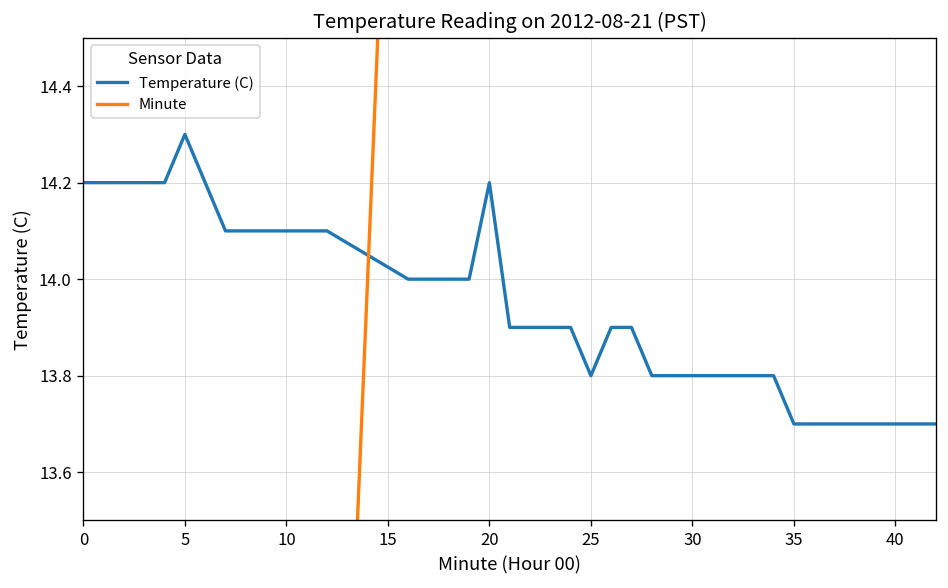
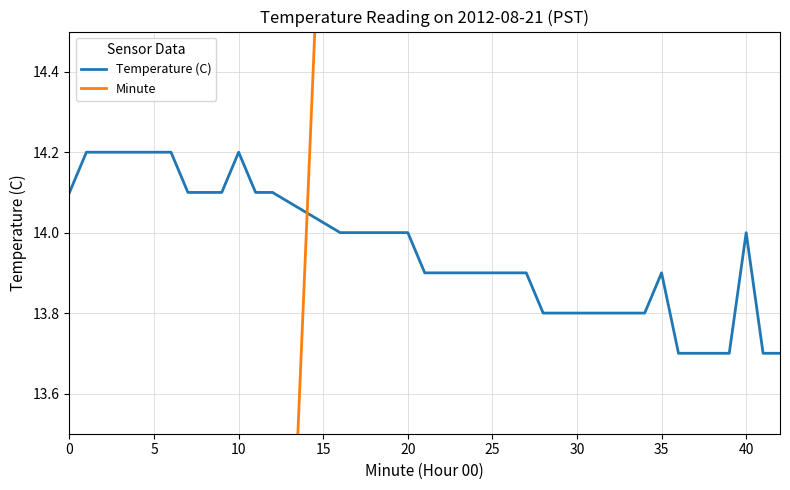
Temperature (C), 0: 14.2 -> 14.1
Temperature (C), 5: 14.3 -> 14.2
Temperature (C), 10: 14.1 -> 14.2
Temperature (C), 20: 14.2 -> 14.0
Temperature (C), 25: 13.8 -> 13.9
Temperature (C), 35: 13.7 -> 13.9
Temperature (C), 40: 13.7 -> 14.0
